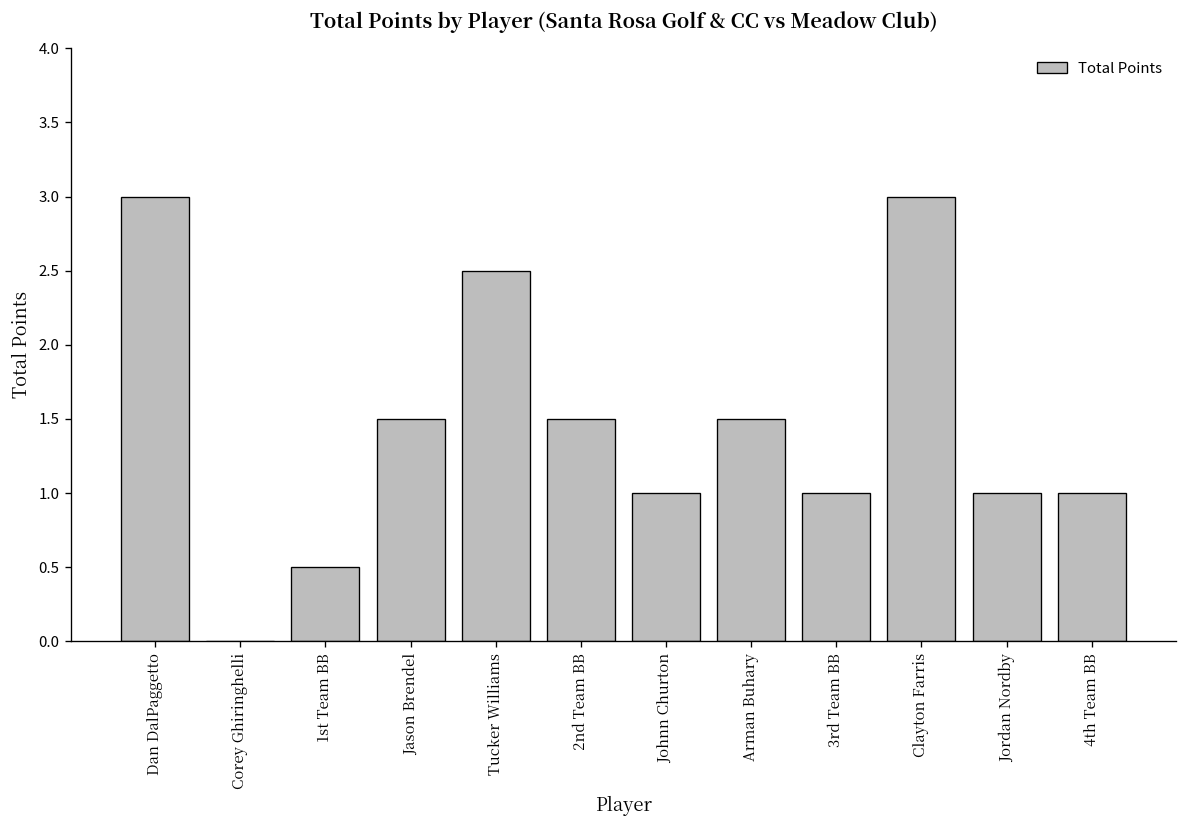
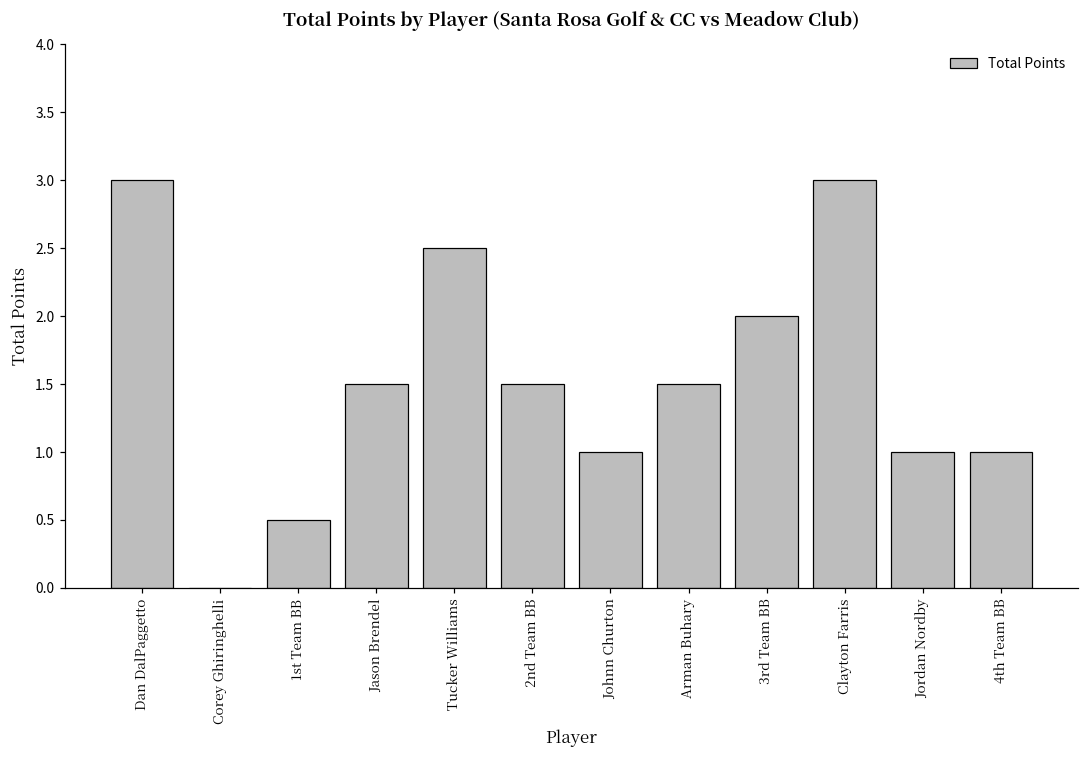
3rd Team BB: 1 -> 2
